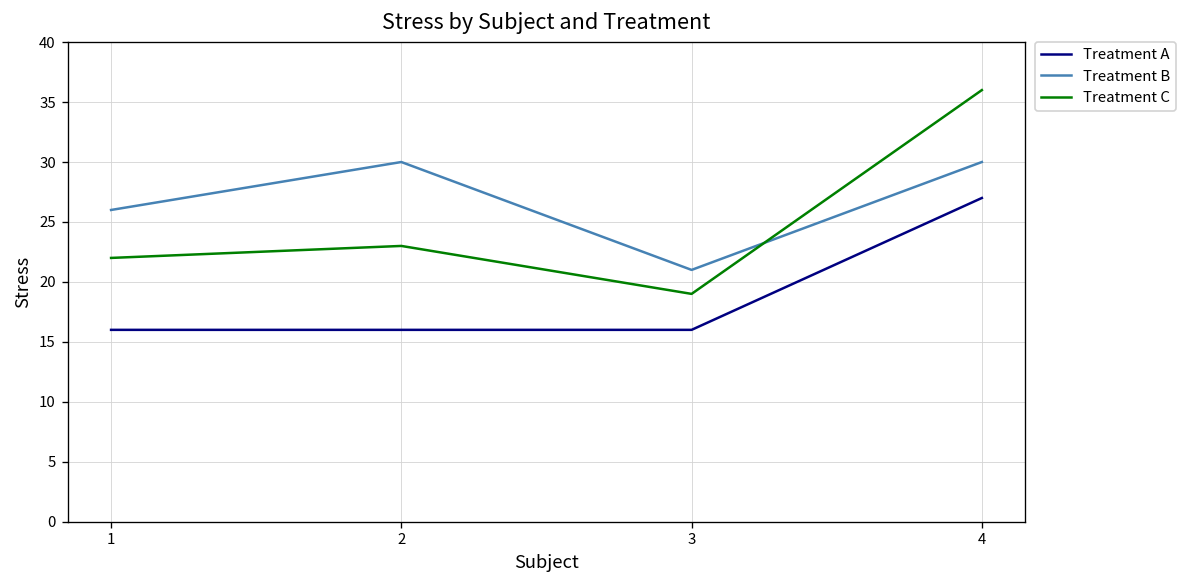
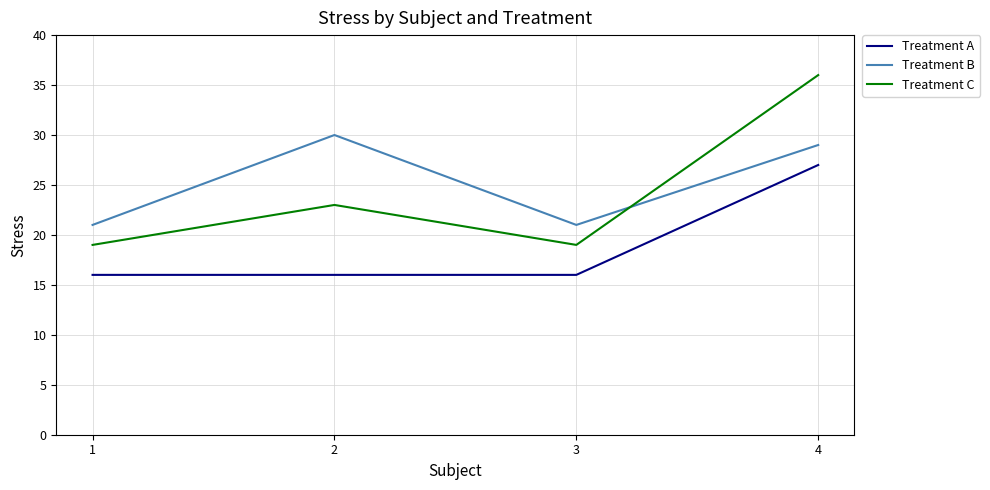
Treatment B, 1: 26 -> 21
Treatment C, 1: 22 -> 19
Treatment B, 4: 30 -> 29
